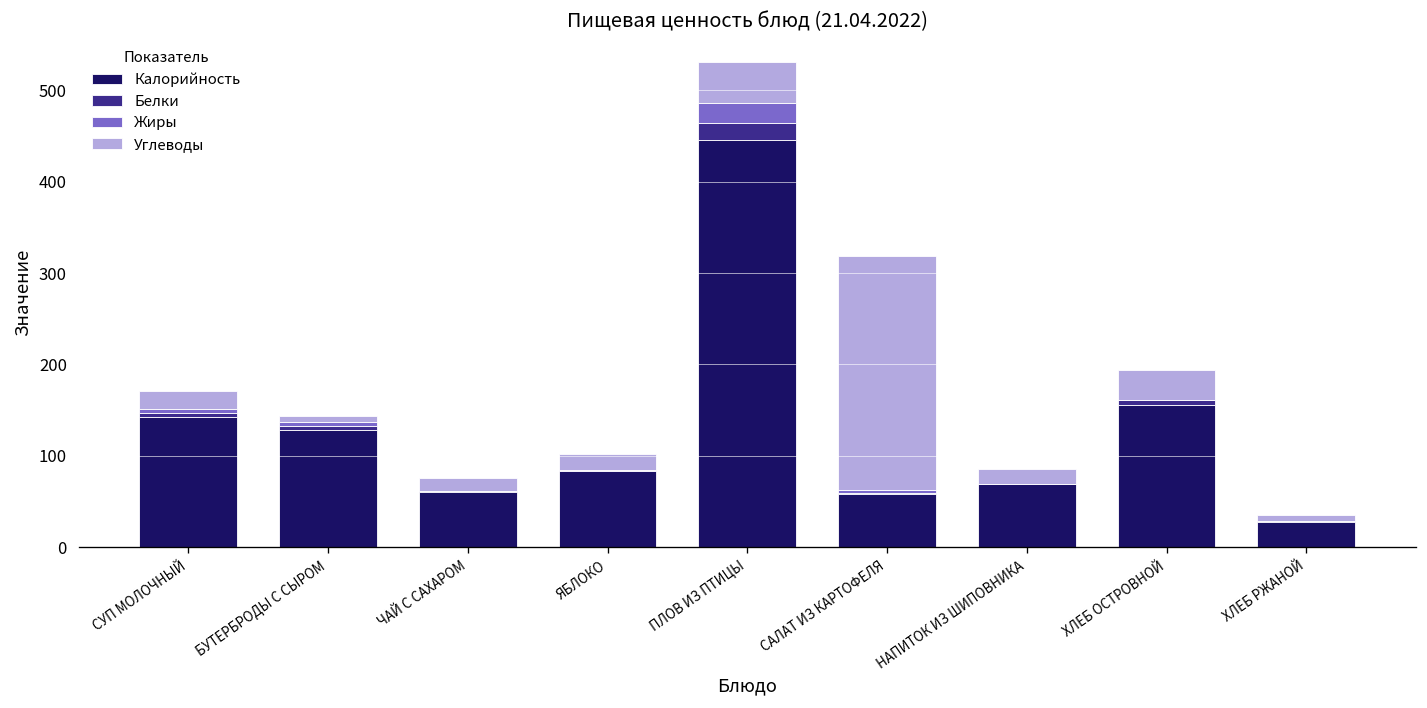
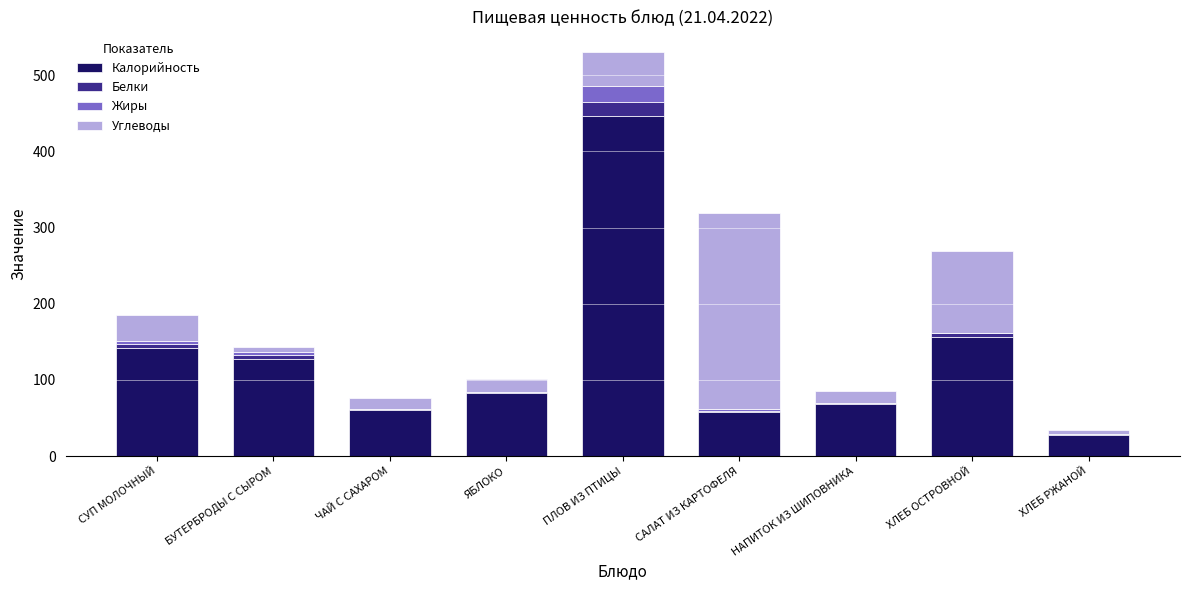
Углеводы, СУП МОЛОЧНЫЙ: 20 -> 30
Углеводы, ХЛЕБ ОСТРОВНОЙ: 30 -> 110
